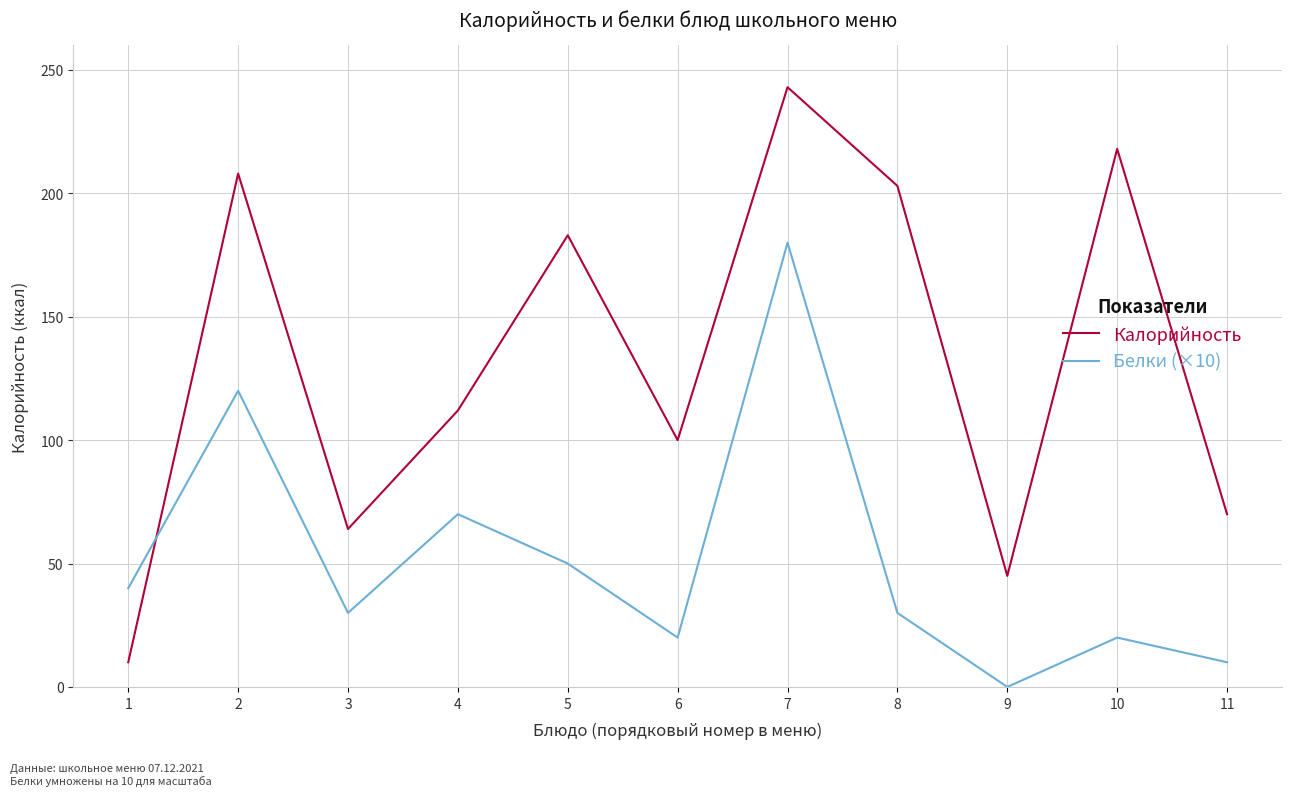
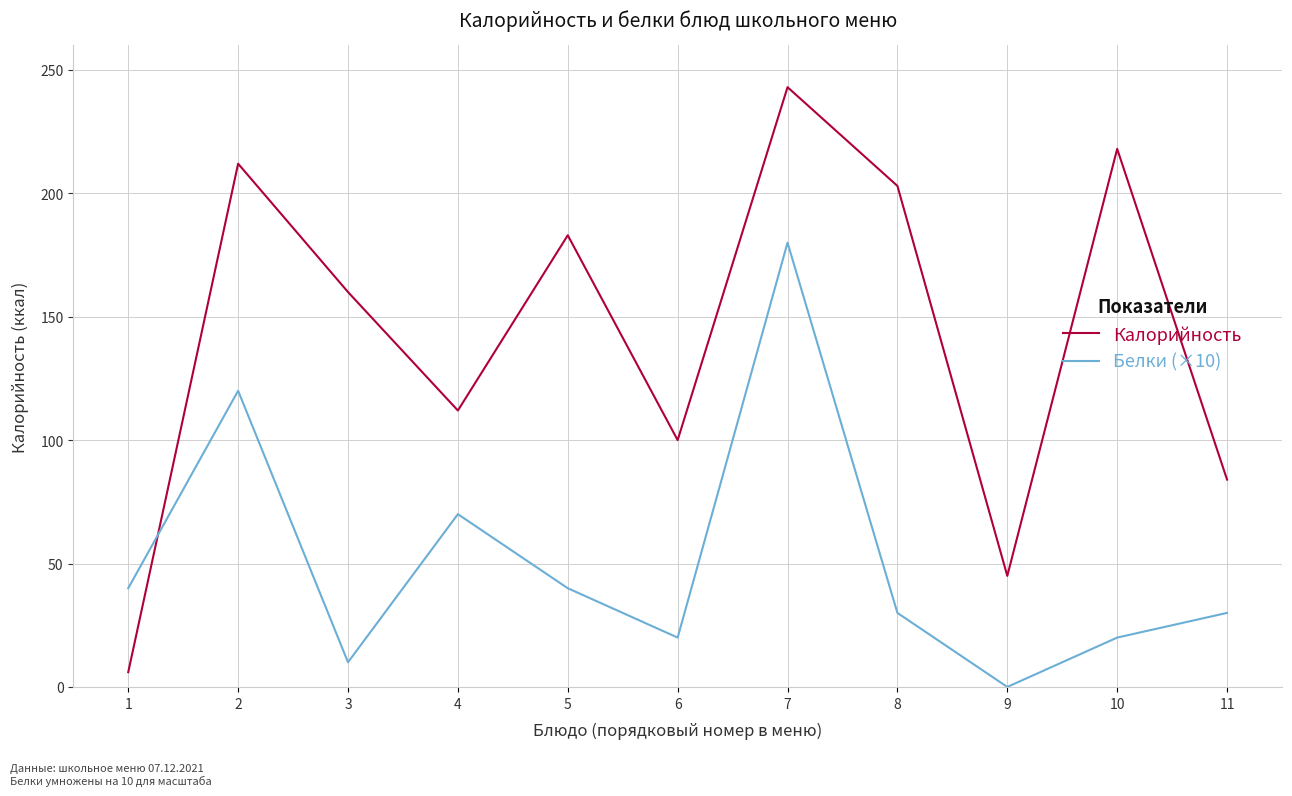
Калорийность, 1: 10 -> 6
Калорийность, 2: 208 -> 212
Калорийность, 3: 64 -> 160
Белки (×10), 3: 30 -> 10
Белки (×10), 5: 50 -> 40
Калорийность, 11: 70 -> 84
Белки (×10), 11: 10 -> 30
